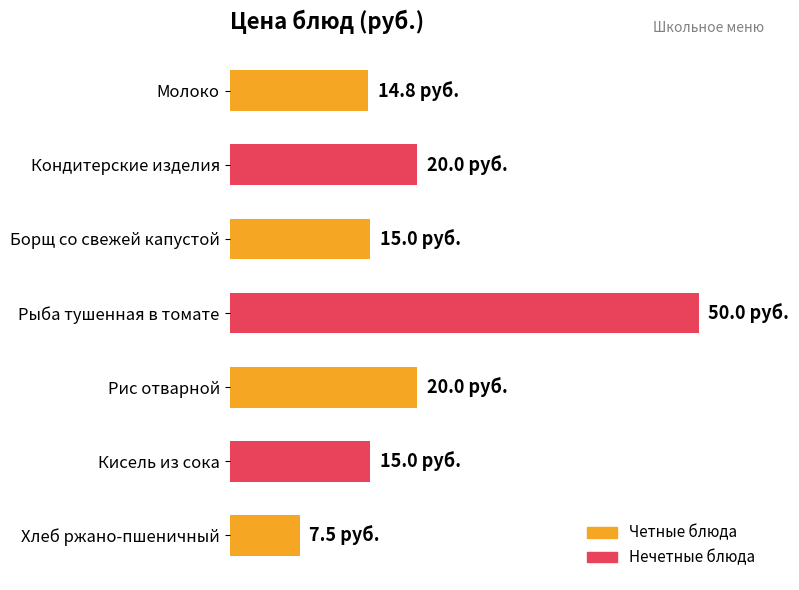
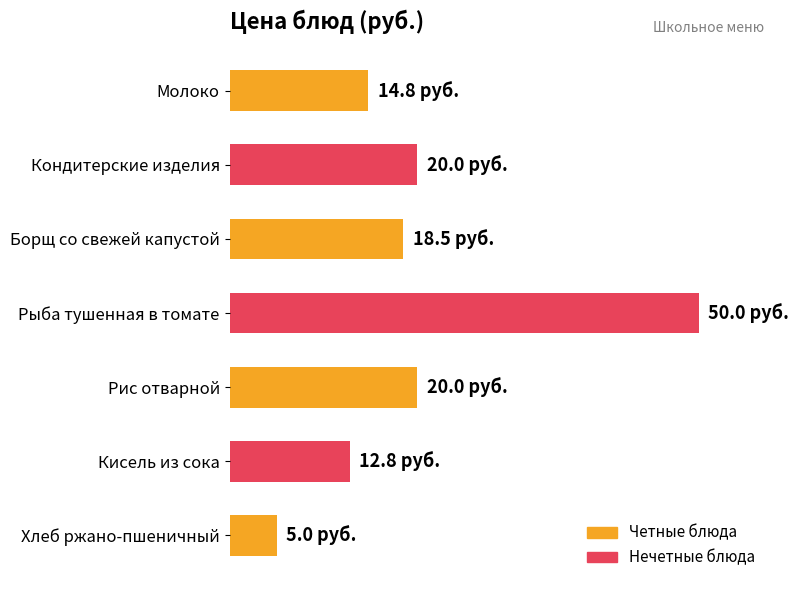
Борщ со свежей капустой: 15.0 -> 18.5
Кисель из сока: 15.0 -> 12.8
Хлеб ржано-пшеничный: 7.5 -> 5.0
